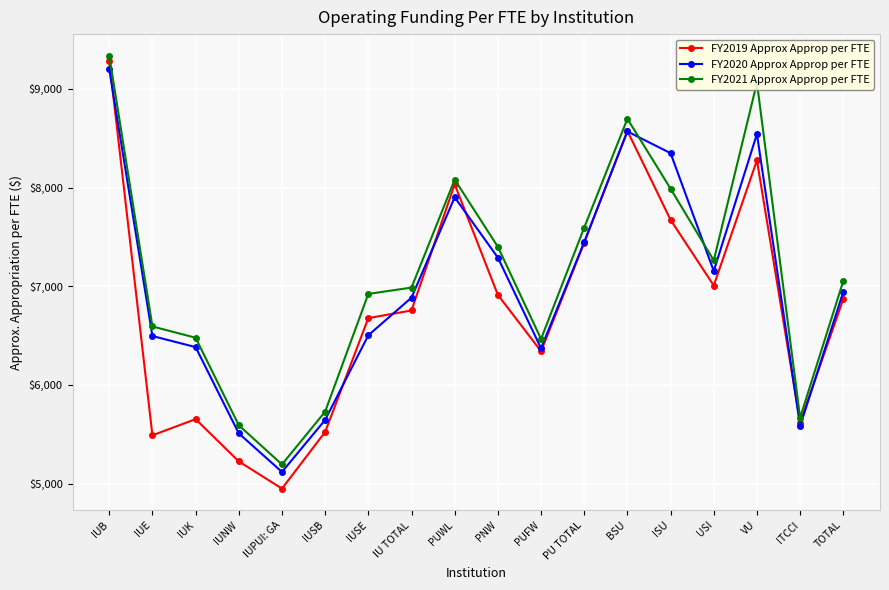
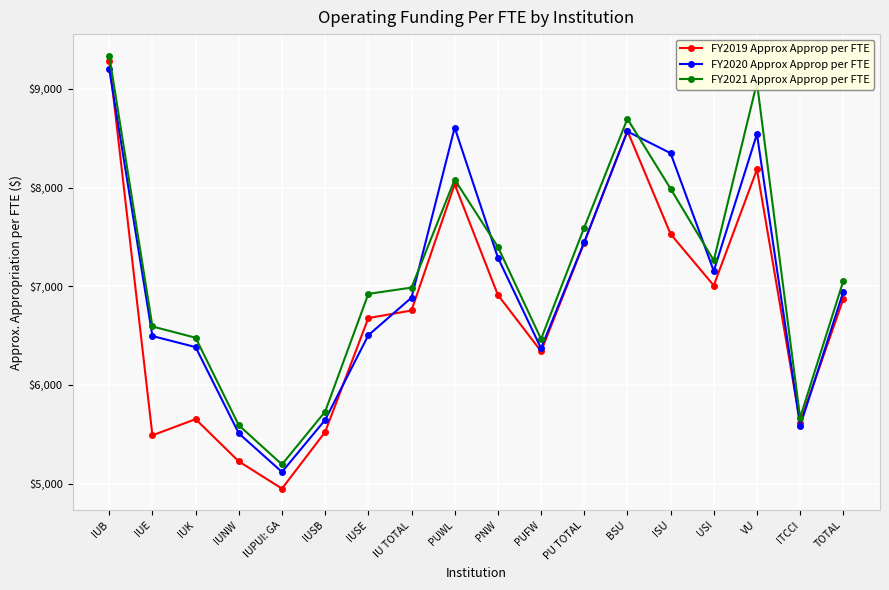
FY2020 Approx Approp per FTE, PUWL: $7,900 -> $8,600
FY2019 Approx Approp per FTE, ISU: $7,700 -> $7,500
FY2019 Approx Approp per FTE, VU: $8,300 -> $8,200
